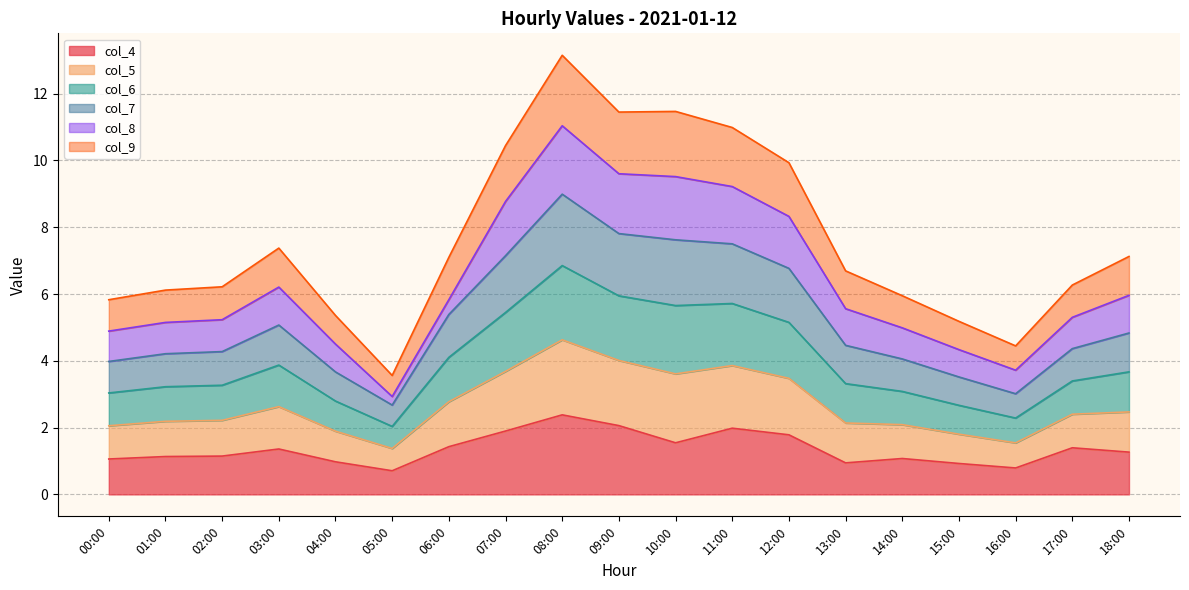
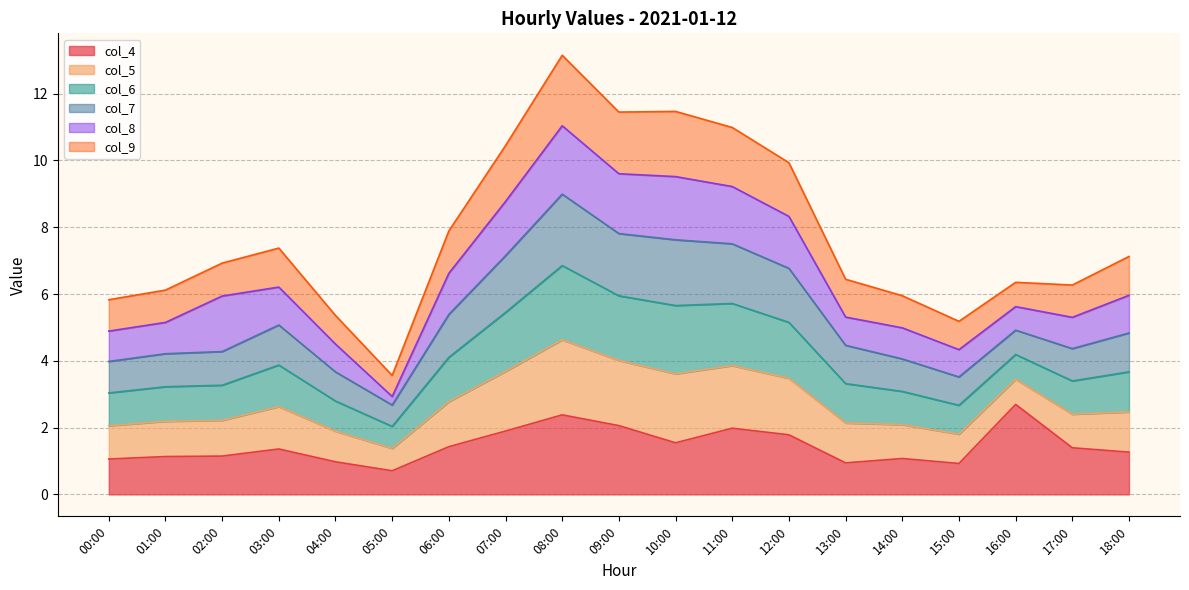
col_8, 02:00: 1.0 -> 1.7
col_8, 06:00: 0.4 -> 1.2
col_8, 13:00: 1.1 -> 0.8
col_4, 16:00: 0.8 -> 2.7
